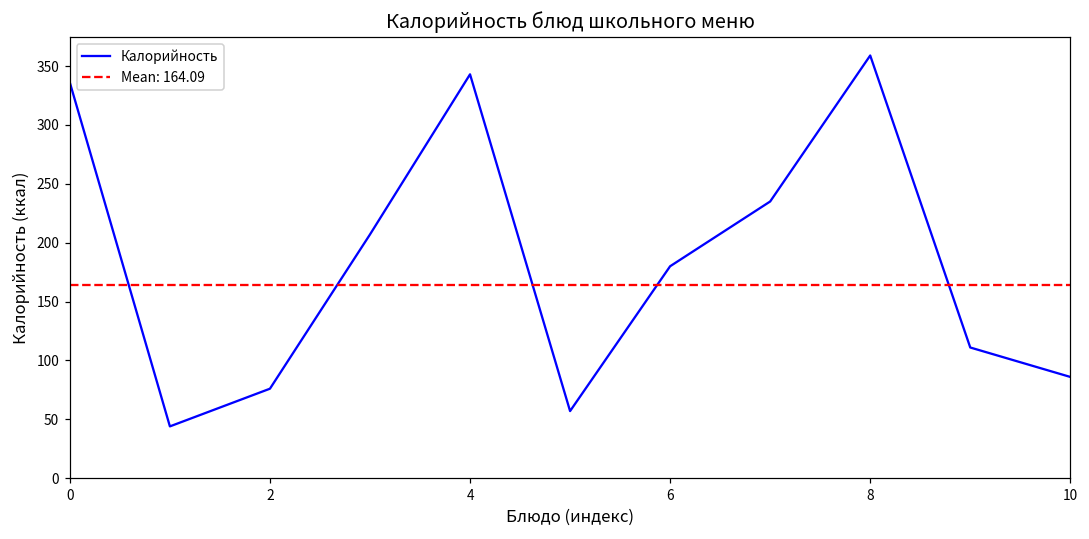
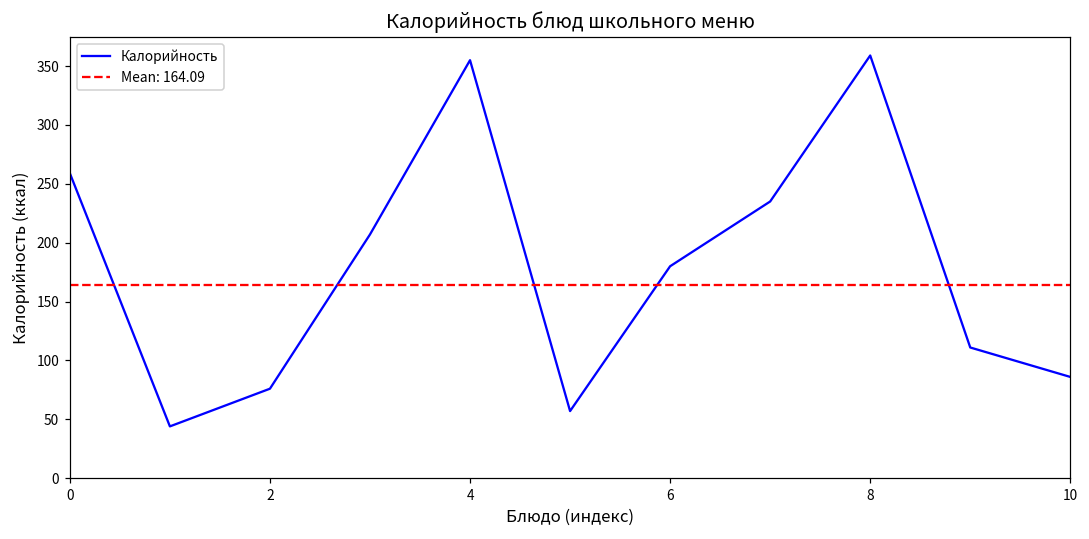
0: 336 -> 259
4: 343 -> 355
